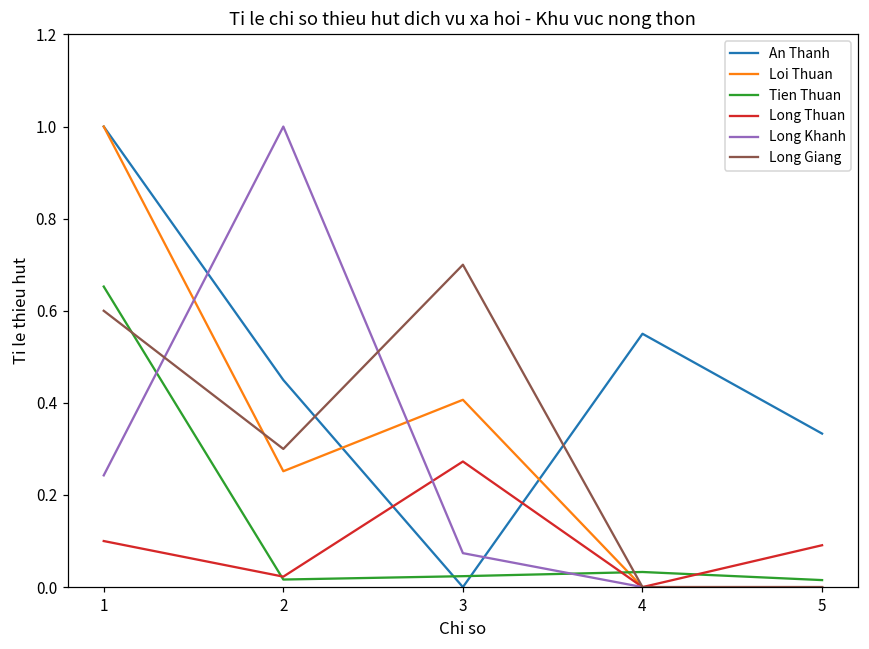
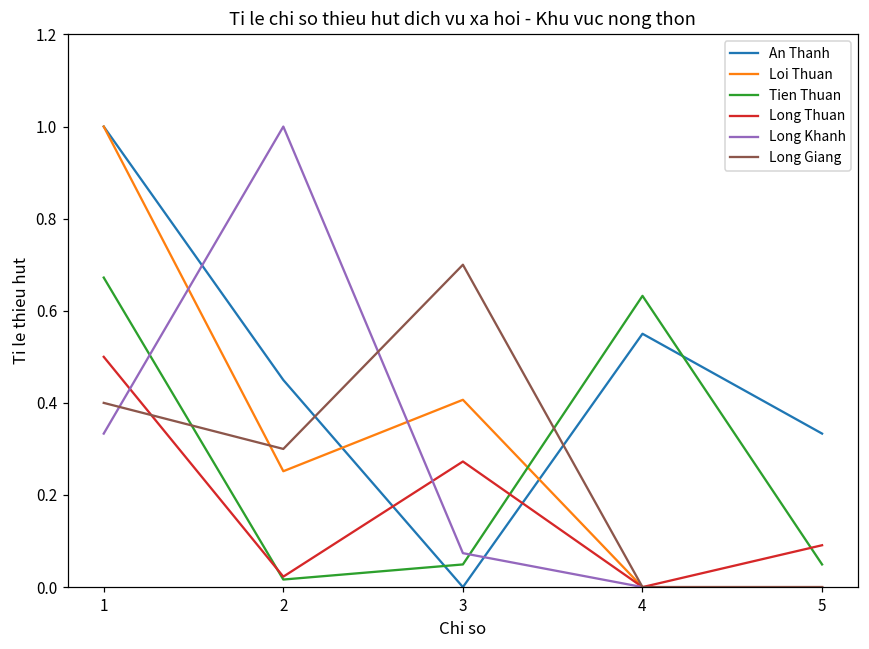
Tien Thuan, 1: 0.65 -> 0.67
Long Thuan, 1: 0.1 -> 0.5
Long Khanh, 1: 0.24 -> 0.33
Long Giang, 1: 0.6 -> 0.4
Tien Thuan, 3: 0.02 -> 0.05
Tien Thuan, 4: 0.03 -> 0.63
Tien Thuan, 5: 0.02 -> 0.05
